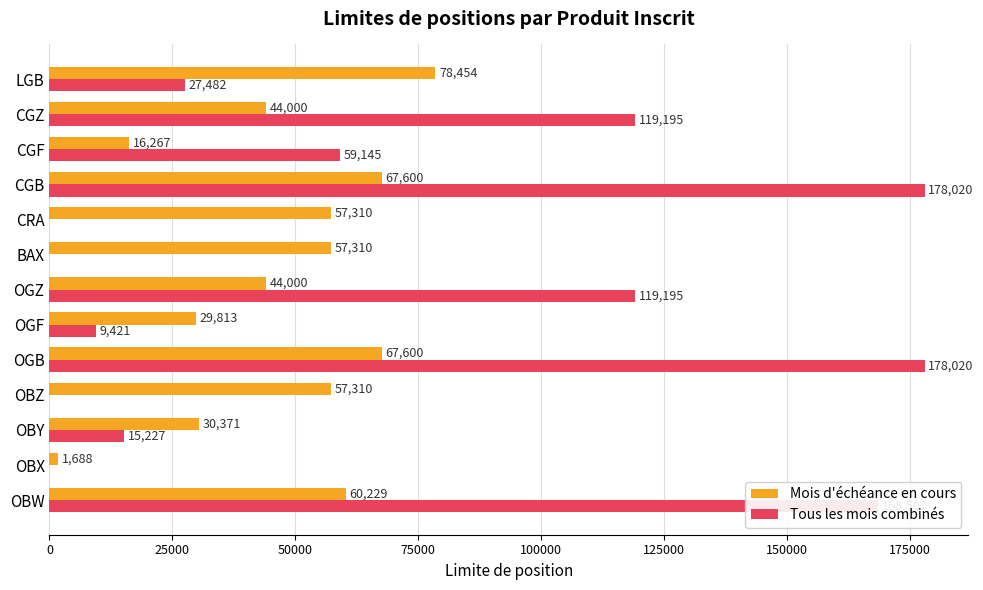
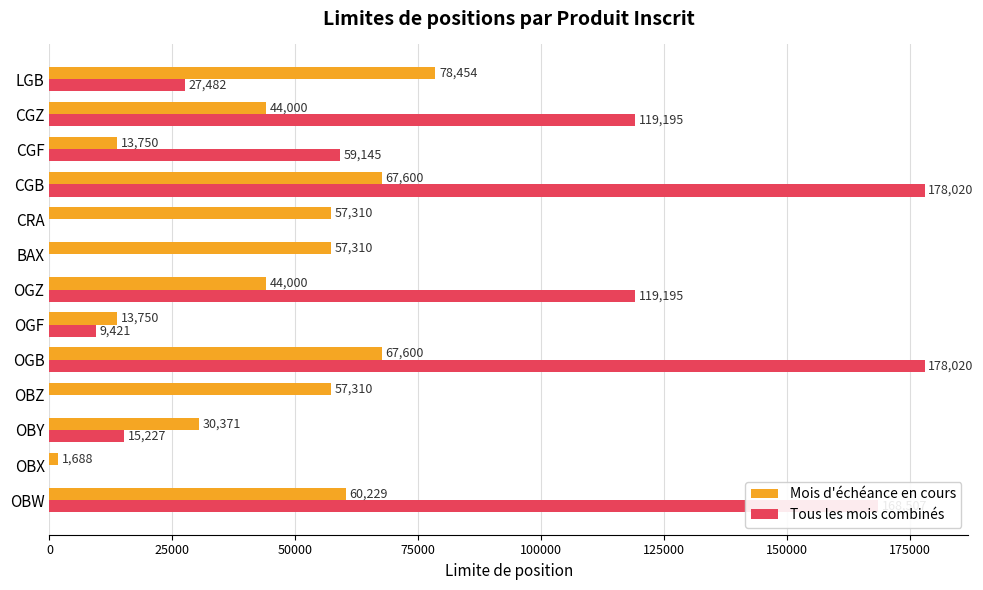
Mois d'échéance en cours, CGF: 16,267 -> 13,750
Mois d'échéance en cours, OGF: 29,813 -> 13,750
